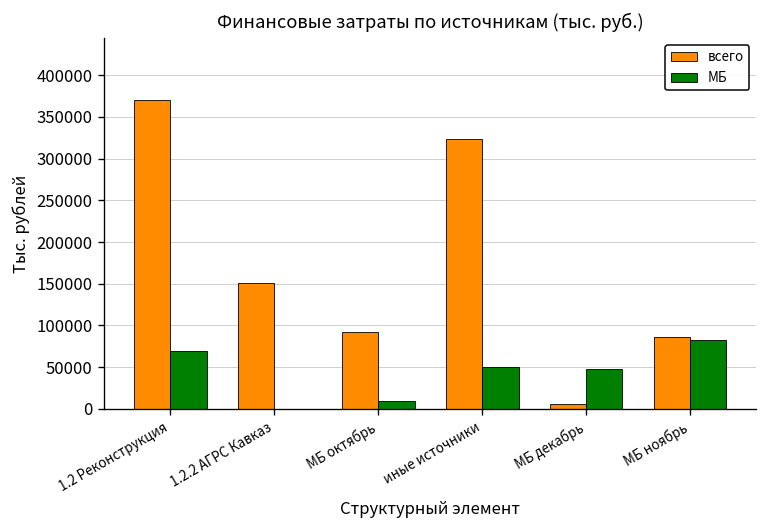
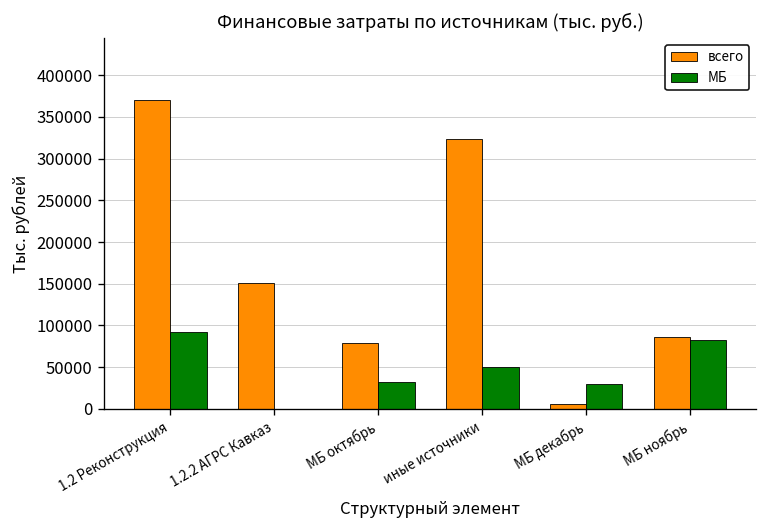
МБ, 1.2 Реконструкция: 70000 -> 90000
всего, МБ октябрь: 90000 -> 80000
МБ, МБ октябрь: 10000 -> 30000
МБ, МБ декабрь: 50000 -> 30000
